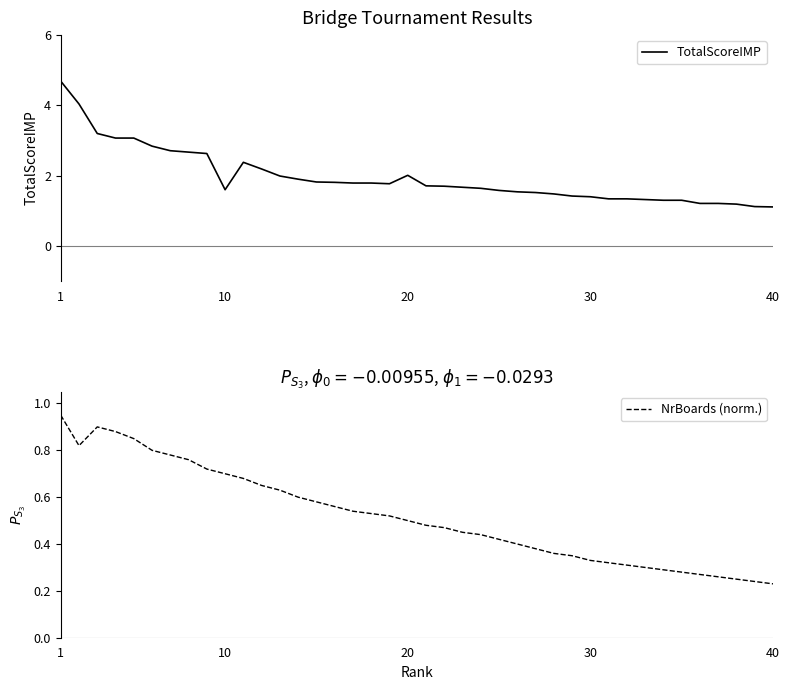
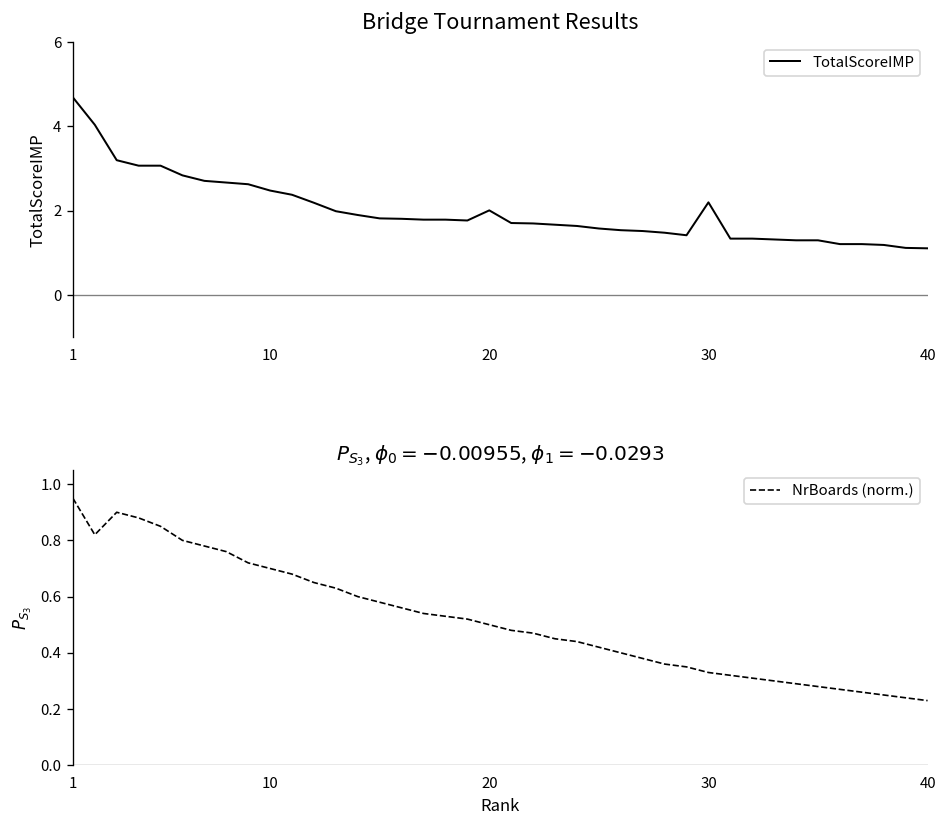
Bridge Tournament Results, 10: 1.6 -> 2.5
Bridge Tournament Results, 30: 1.4 -> 2.2
